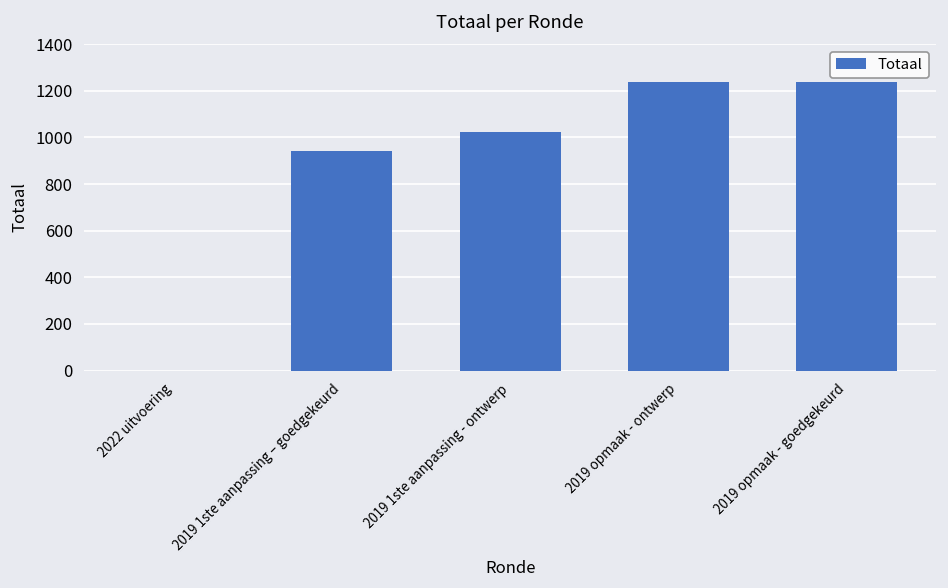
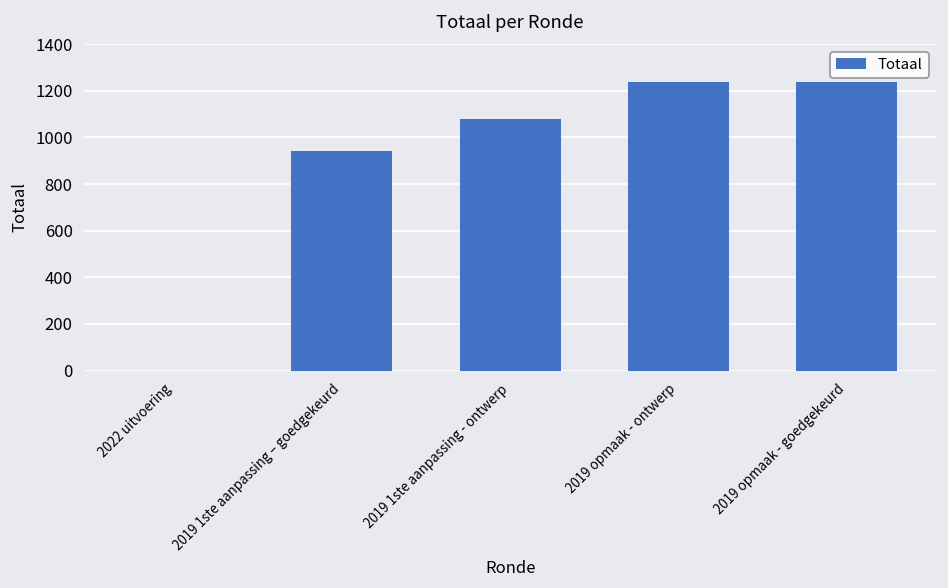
2019 1ste aanpassing - ontwerp: 1020 -> 1080
